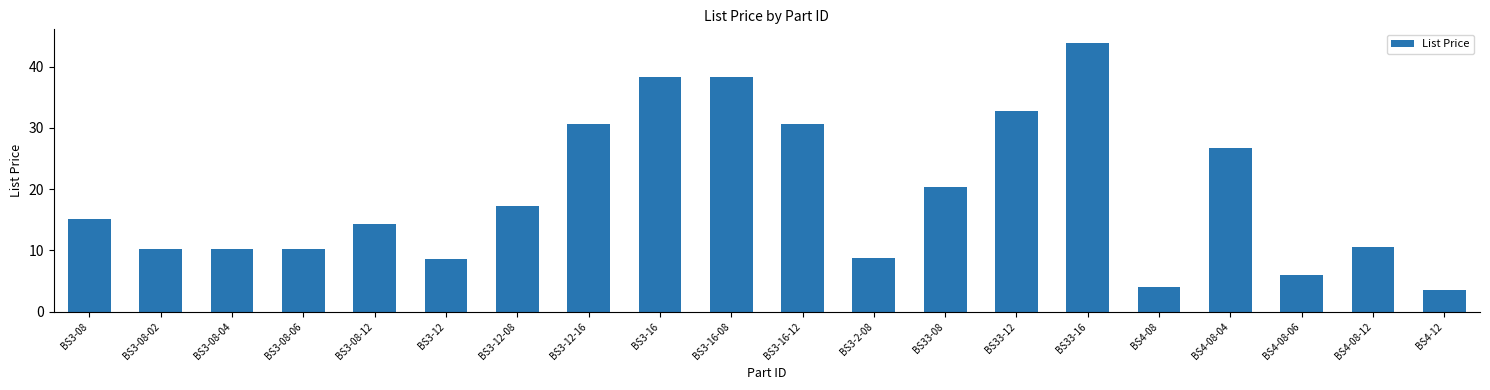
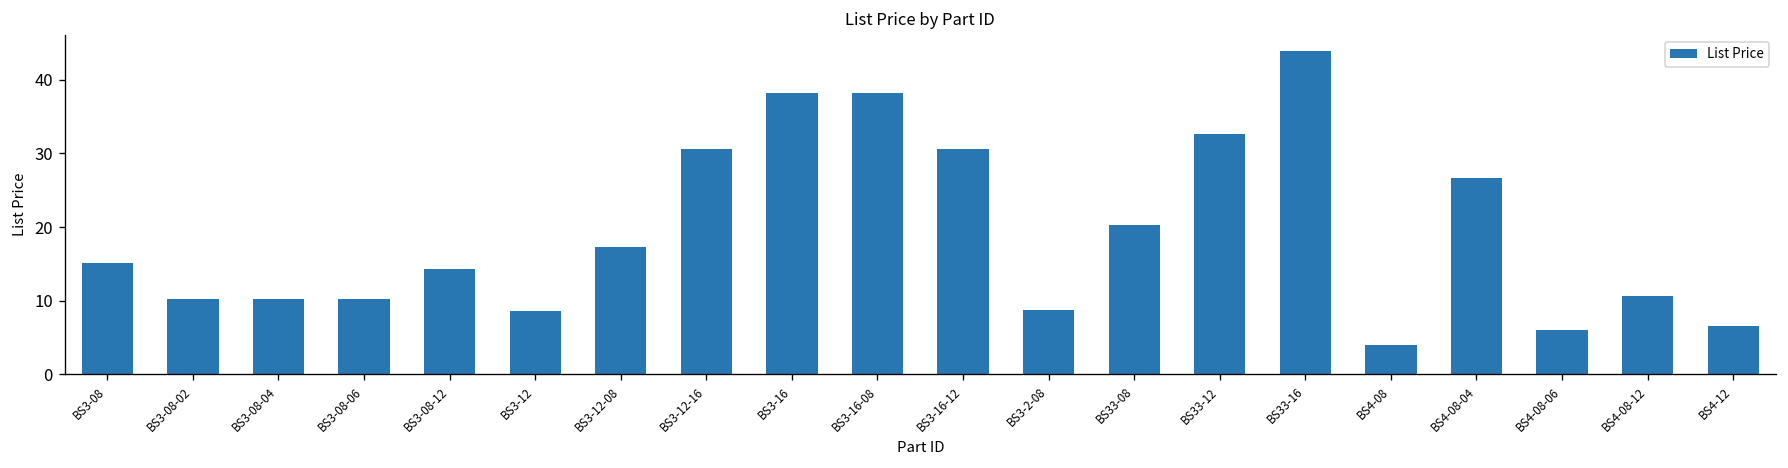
BS4-12: 4 -> 7
